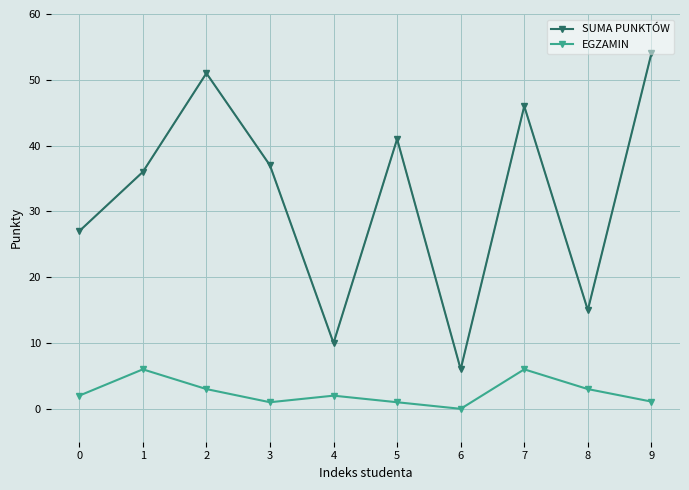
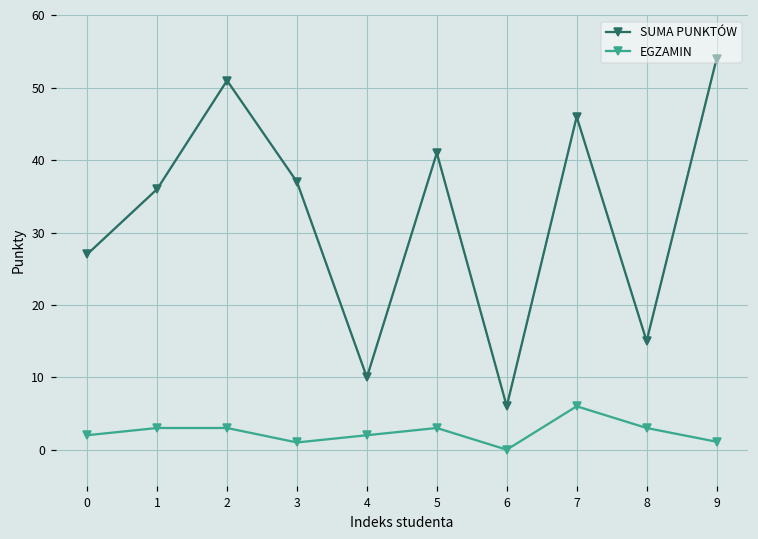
EGZAMIN, 1: 6 -> 3
EGZAMIN, 5: 1 -> 3
